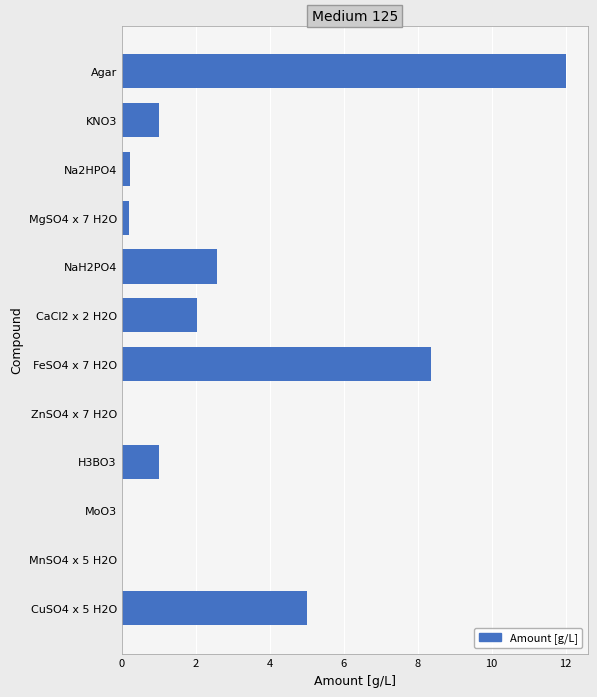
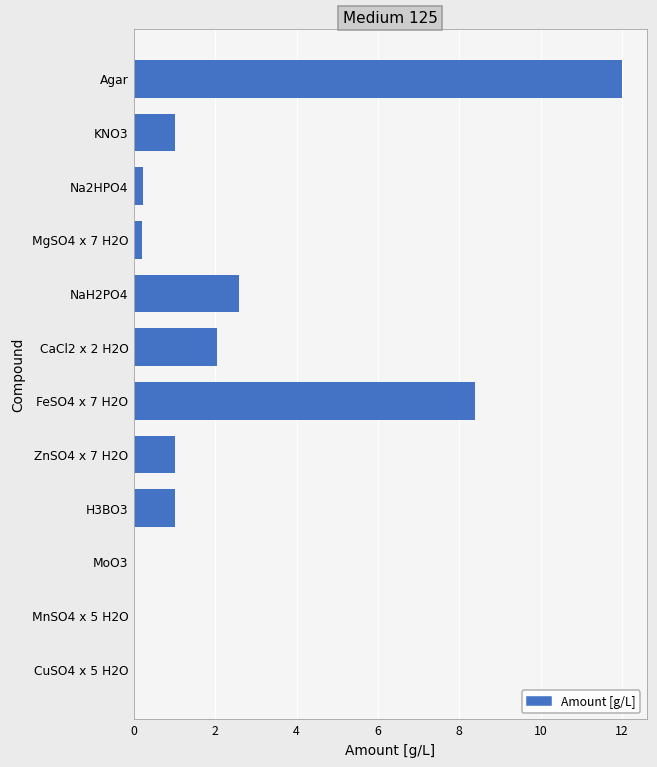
ZnSO4 x 7 H2O: 0 -> 1
CuSO4 x 5 H2O: 5 -> 0
